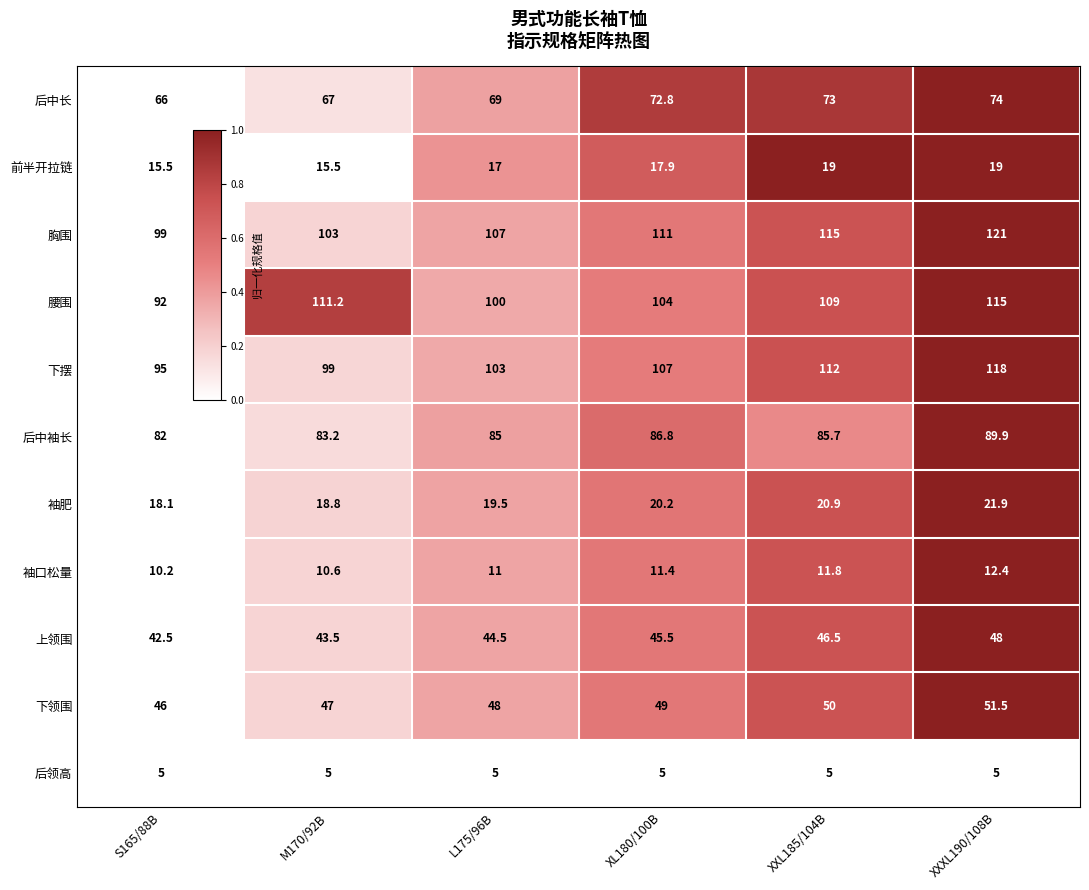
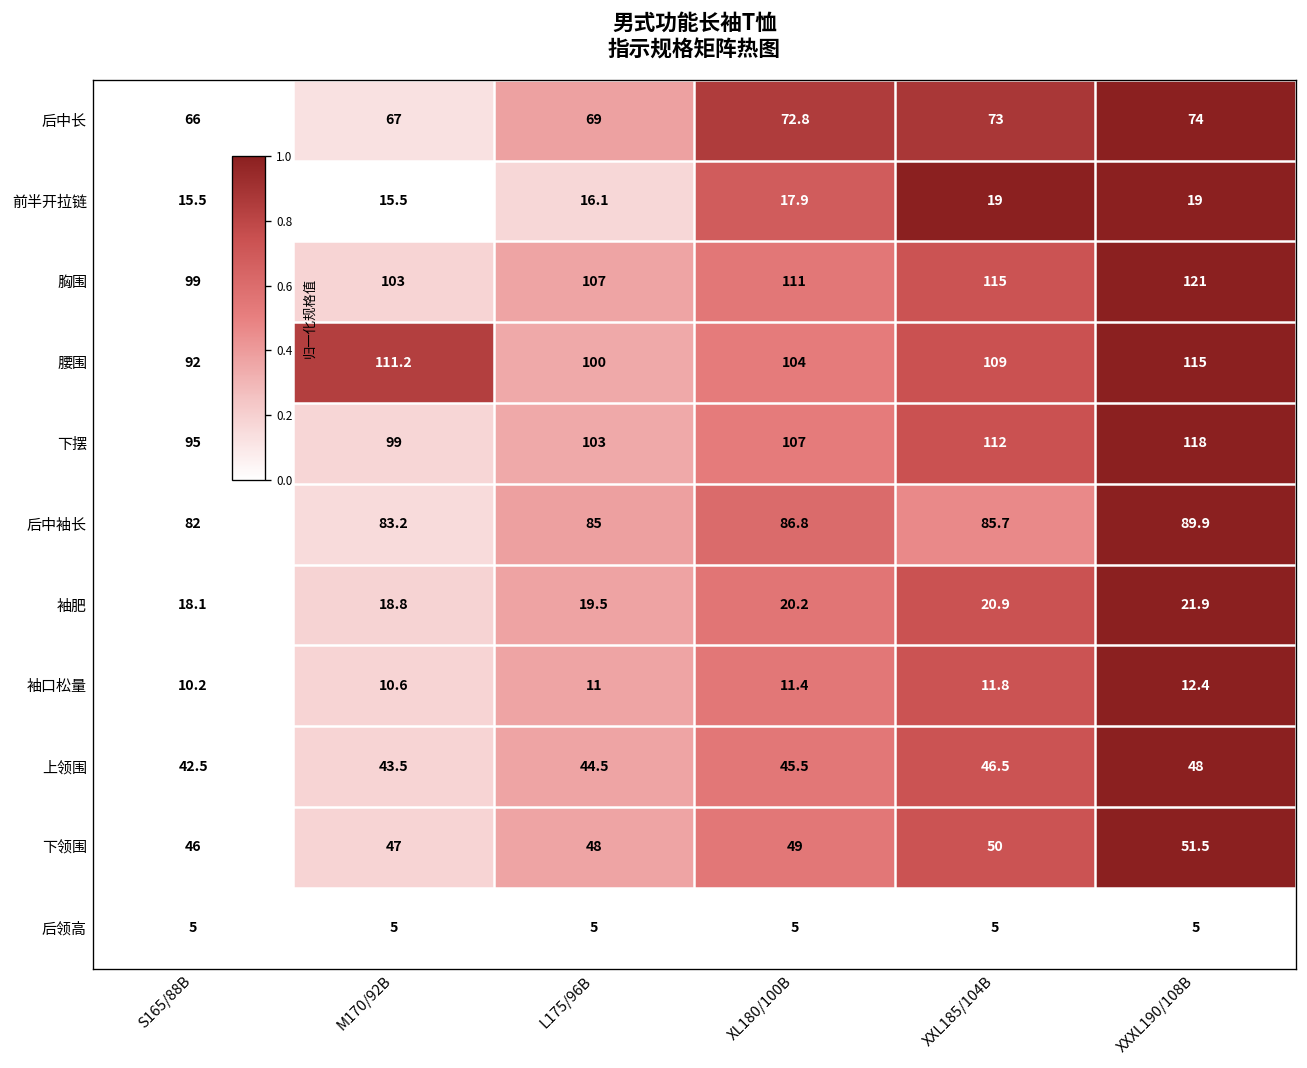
前半开拉链, L175/96B: 17 -> 16.1
